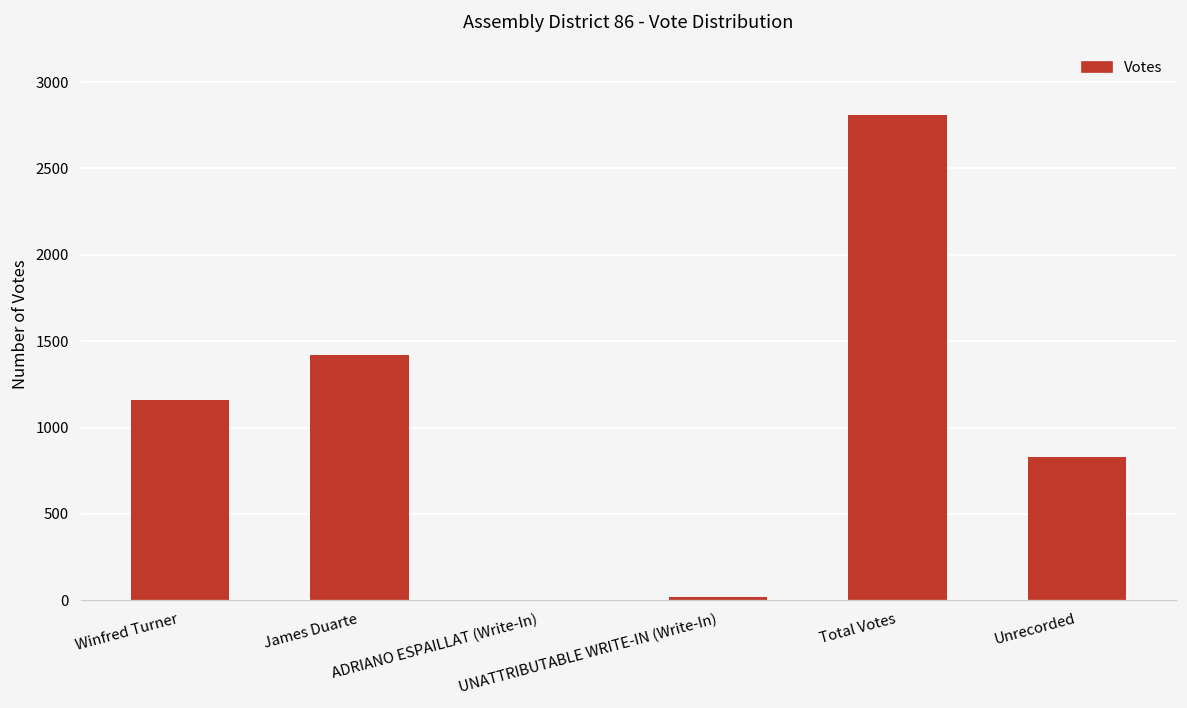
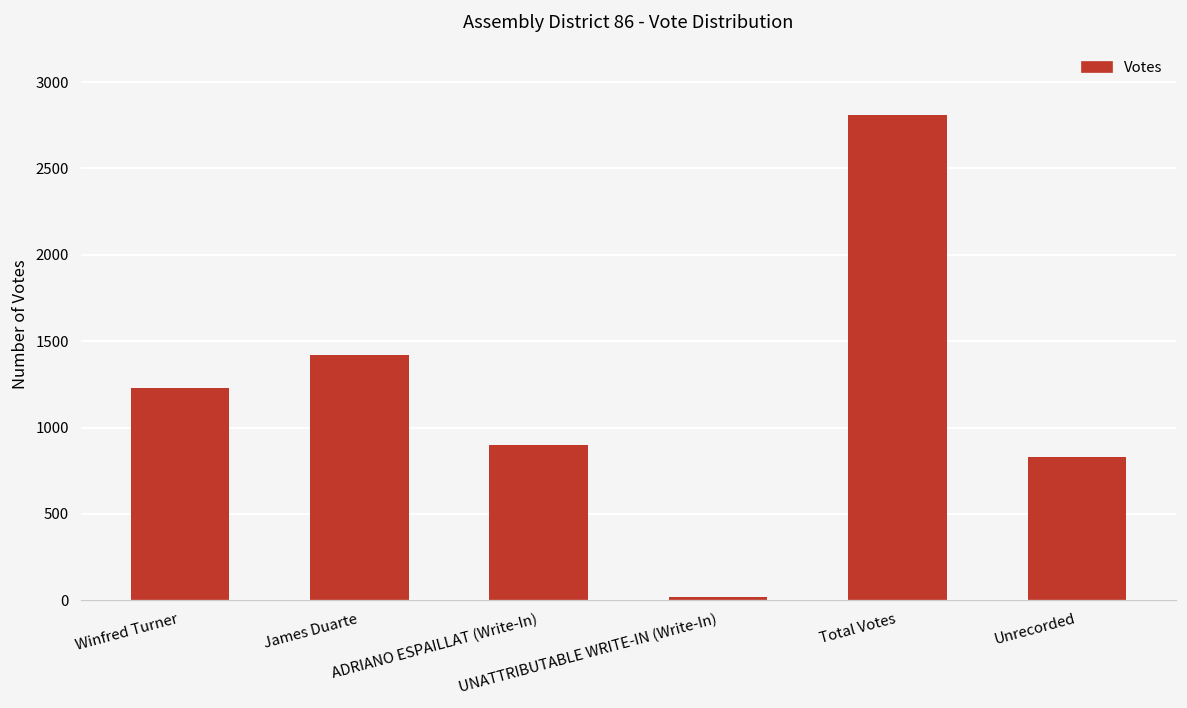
Winfred Turner: 1160 -> 1230
ADRIANO ESPAILLAT (Write-In): 0 -> 900
